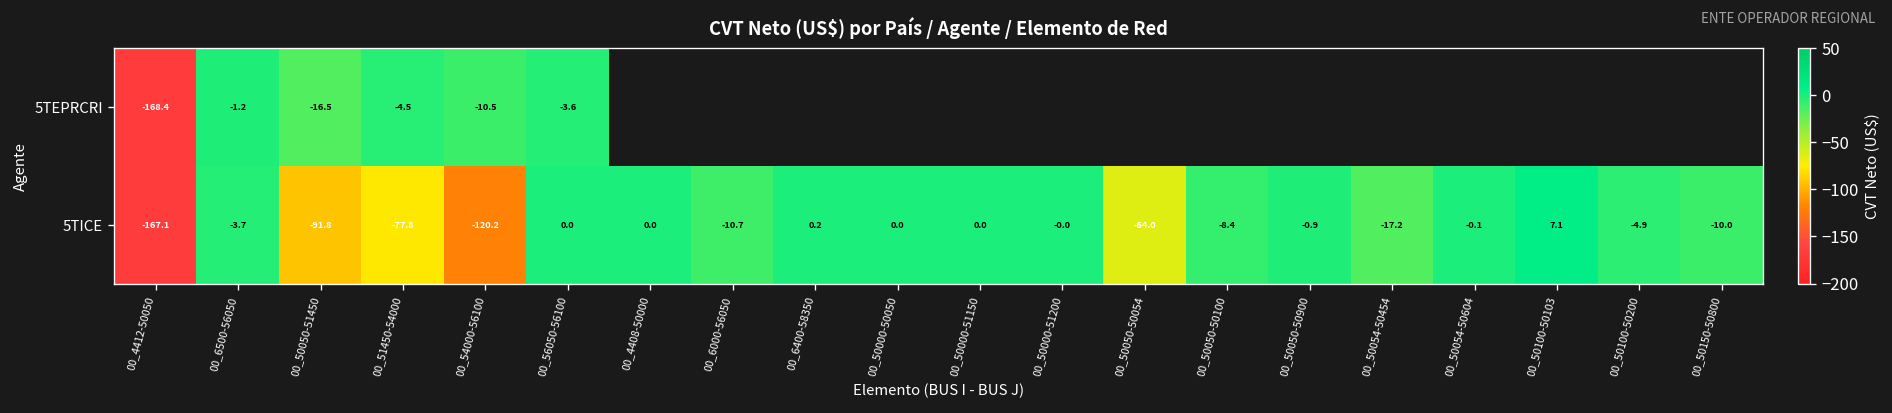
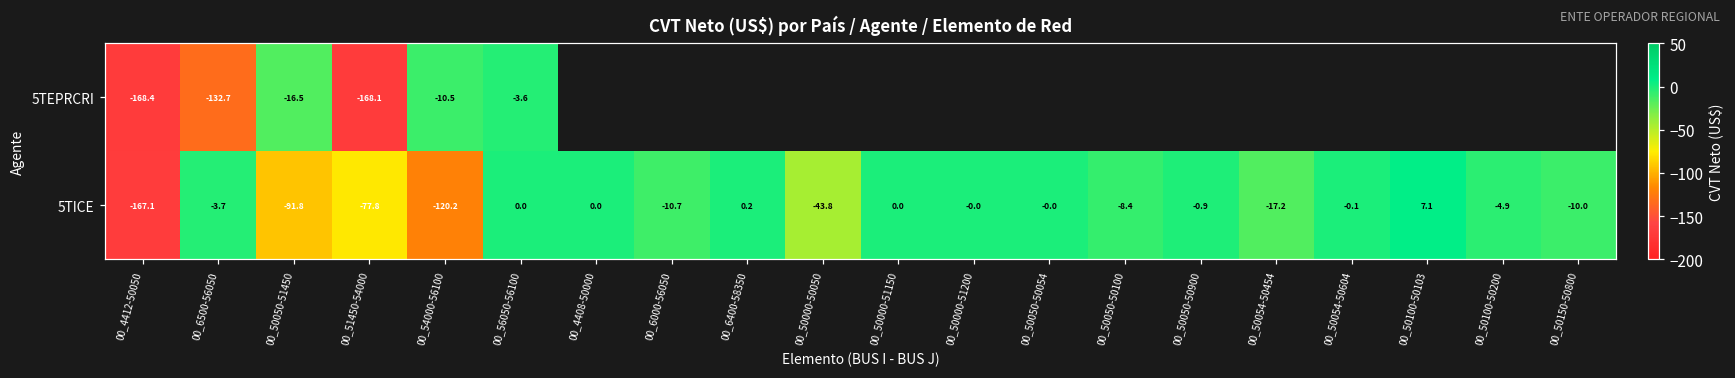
5TEPRCRI, 00_6500-56050: -1.2 -> -132.7
5TEPRCRI, 00_51450-54000: -4.5 -> -168.1
5TICE, 00_50000-50050: 0.0 -> -43.8
5TICE, 00_50050-50054: -64.0 -> -0.0
